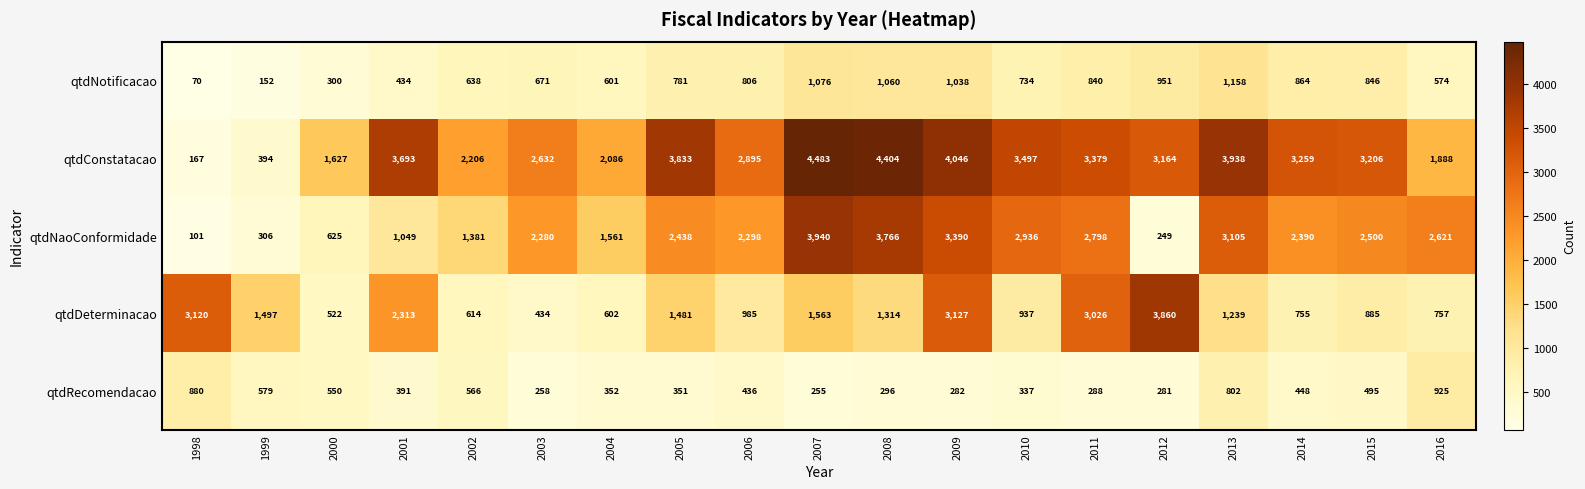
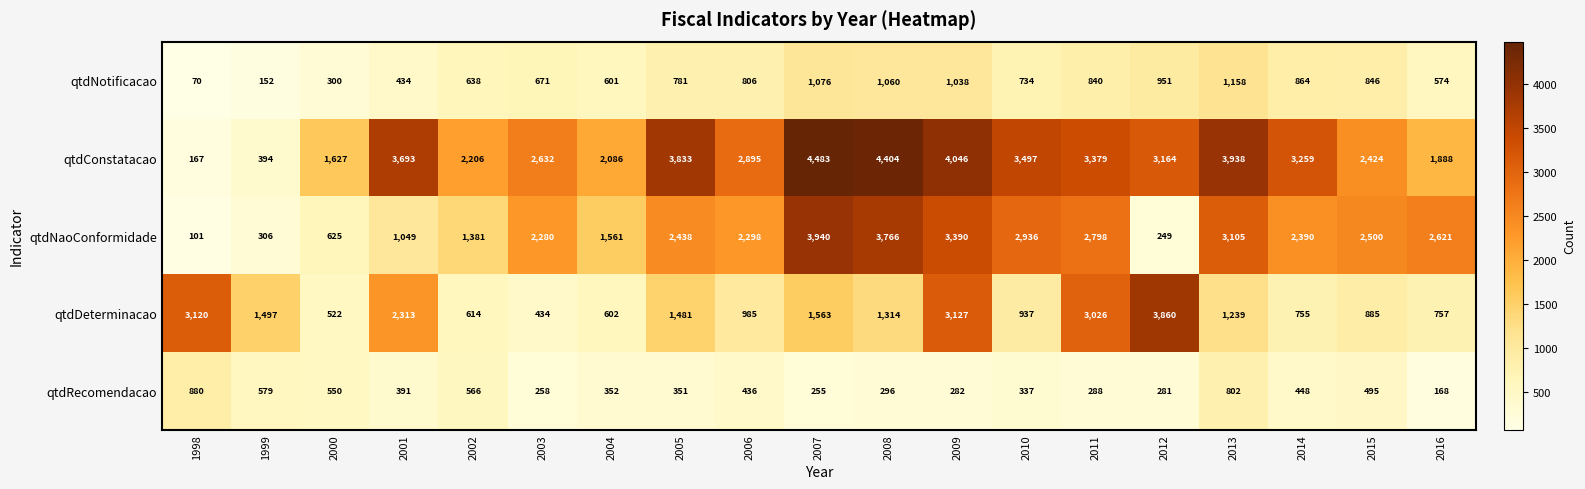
qtdConstatacao, 2015: 3,206 -> 2,424
qtdRecomendacao, 2016: 925 -> 168
